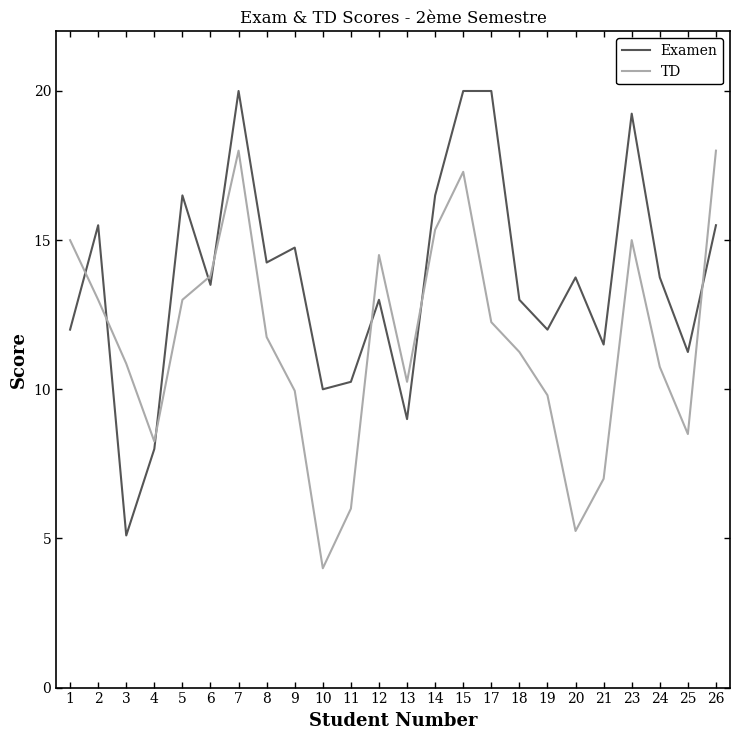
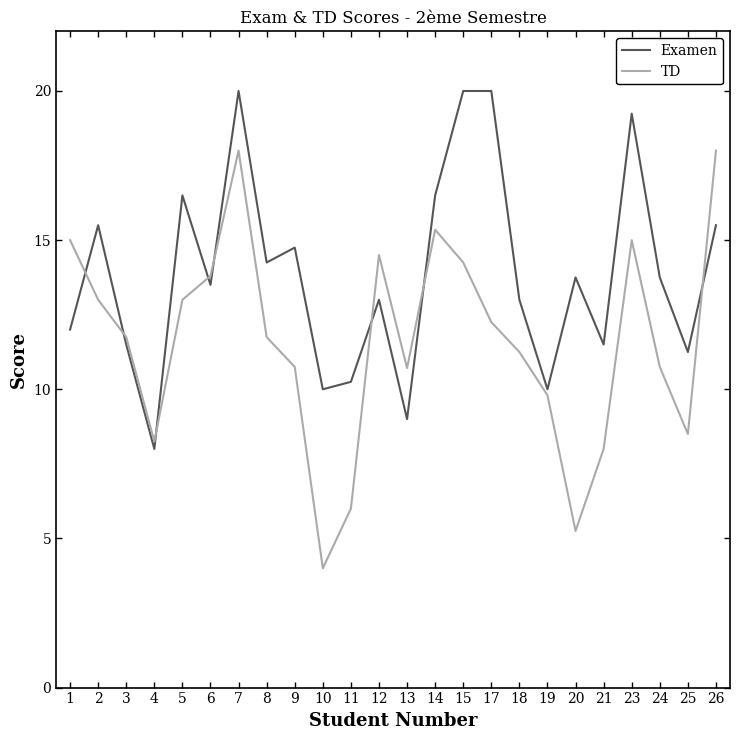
Examen, 3: 5.1 -> 11.5
TD, 3: 10.9 -> 11.8
TD, 9: 10.0 -> 10.8
TD, 13: 10.3 -> 10.7
TD, 15: 17.3 -> 14.3
Examen, 19: 12 -> 10
TD, 21: 7 -> 8
